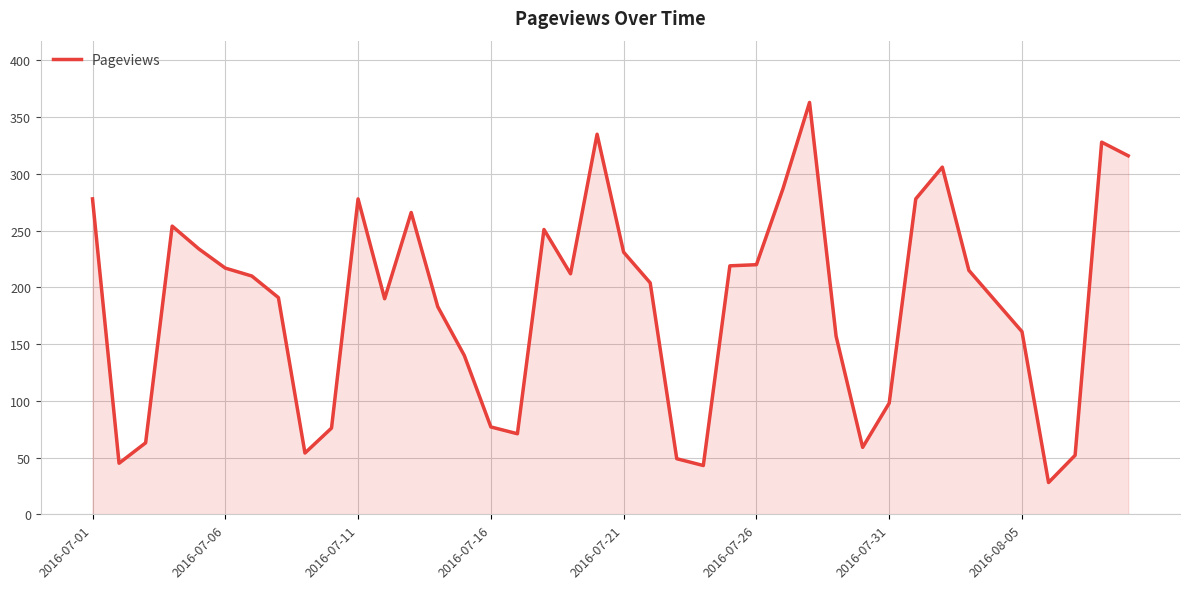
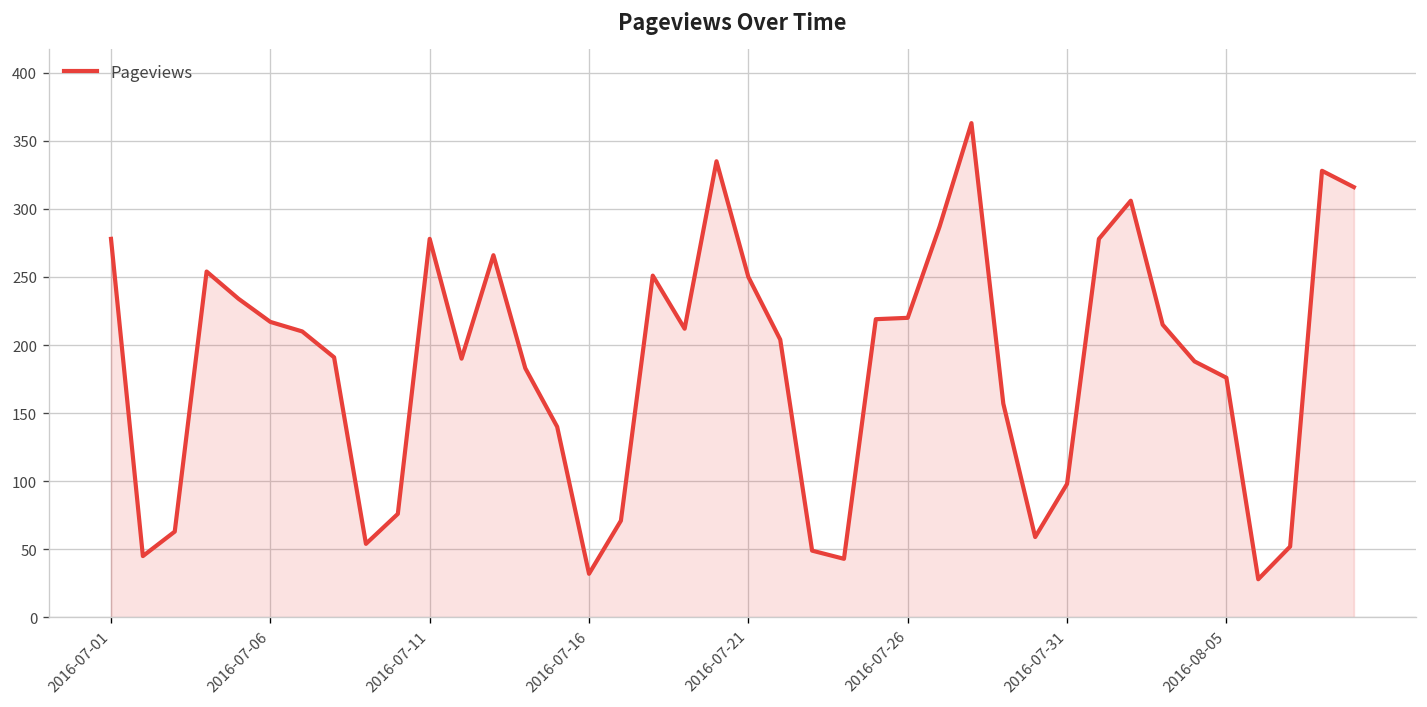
2016-07-16: 77 -> 32
2016-07-21: 231 -> 250
2016-08-05: 161 -> 176
